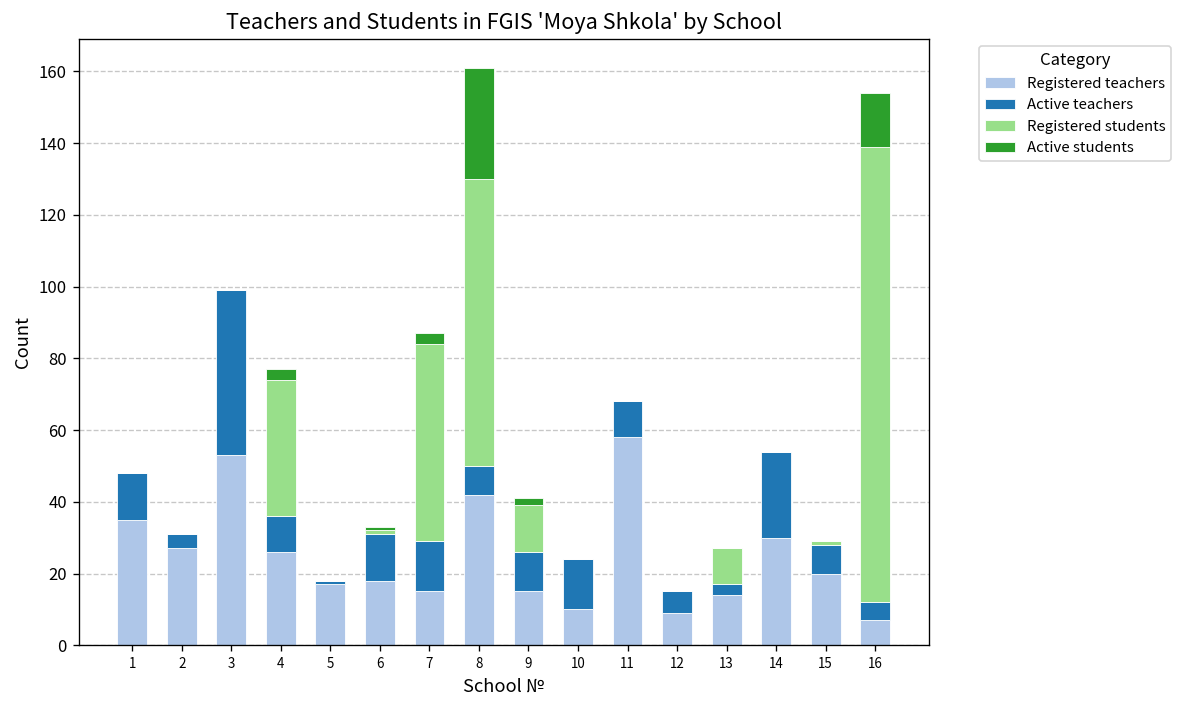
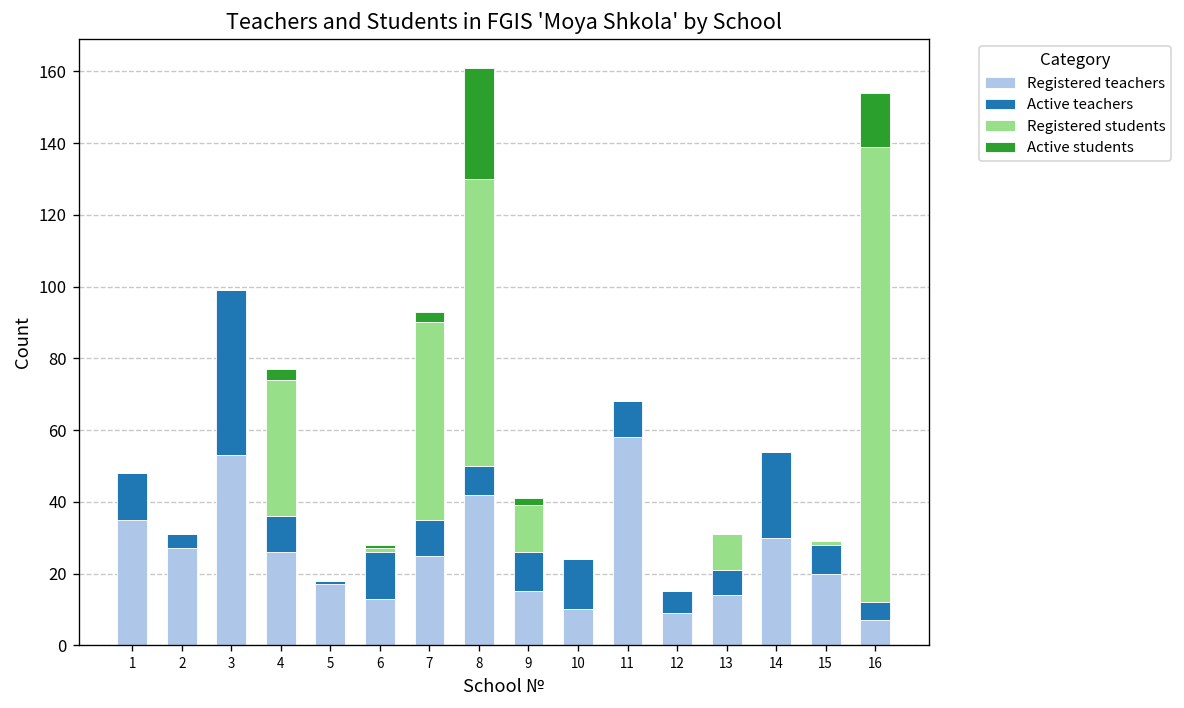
Registered teachers, 6: 18 -> 13
Registered teachers, 7: 15 -> 25
Active teachers, 7: 14 -> 10
Active teachers, 13: 3 -> 7
